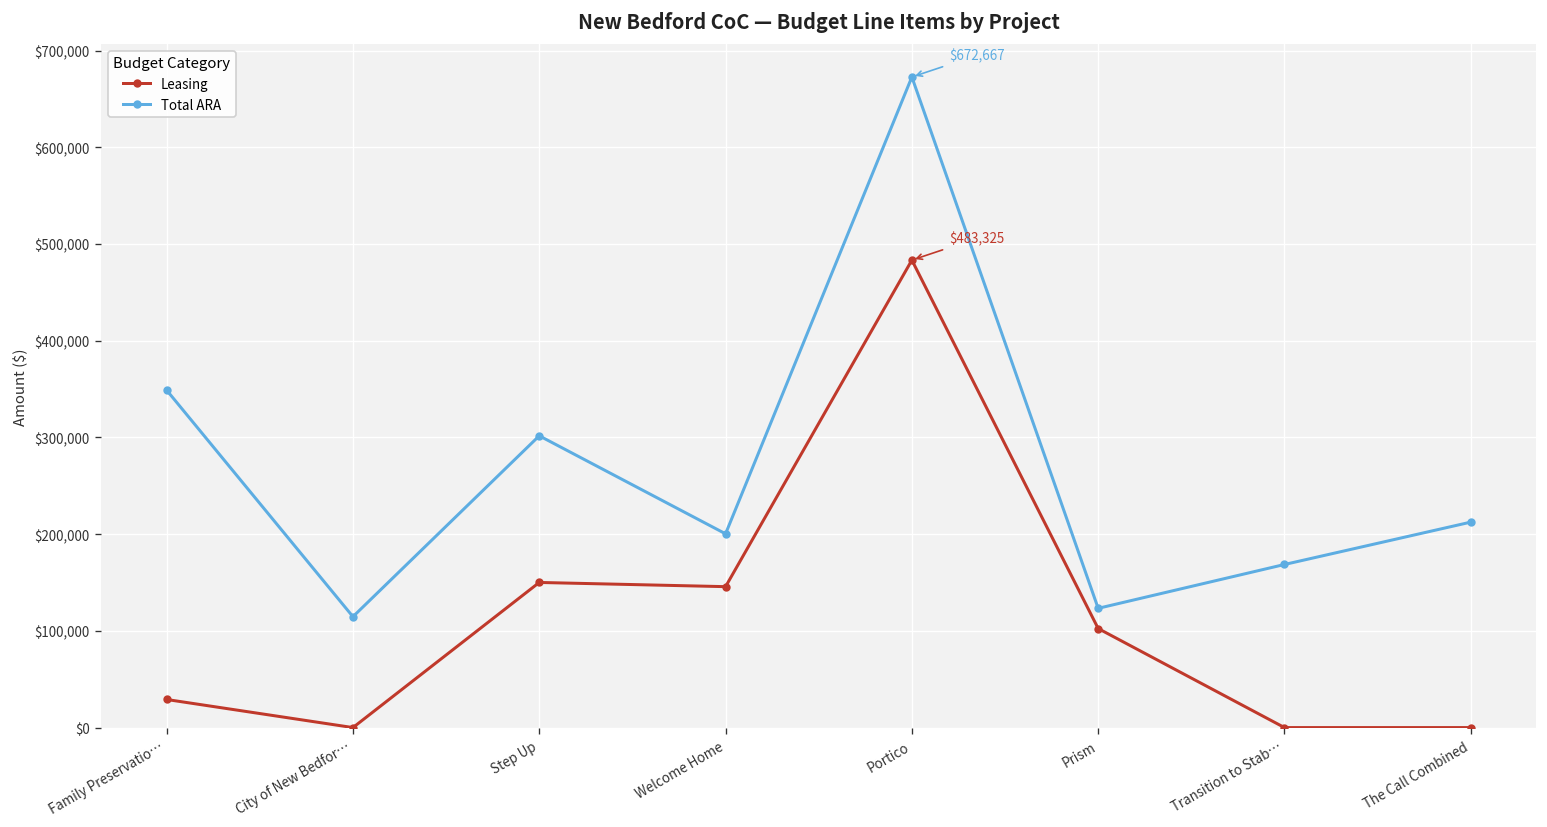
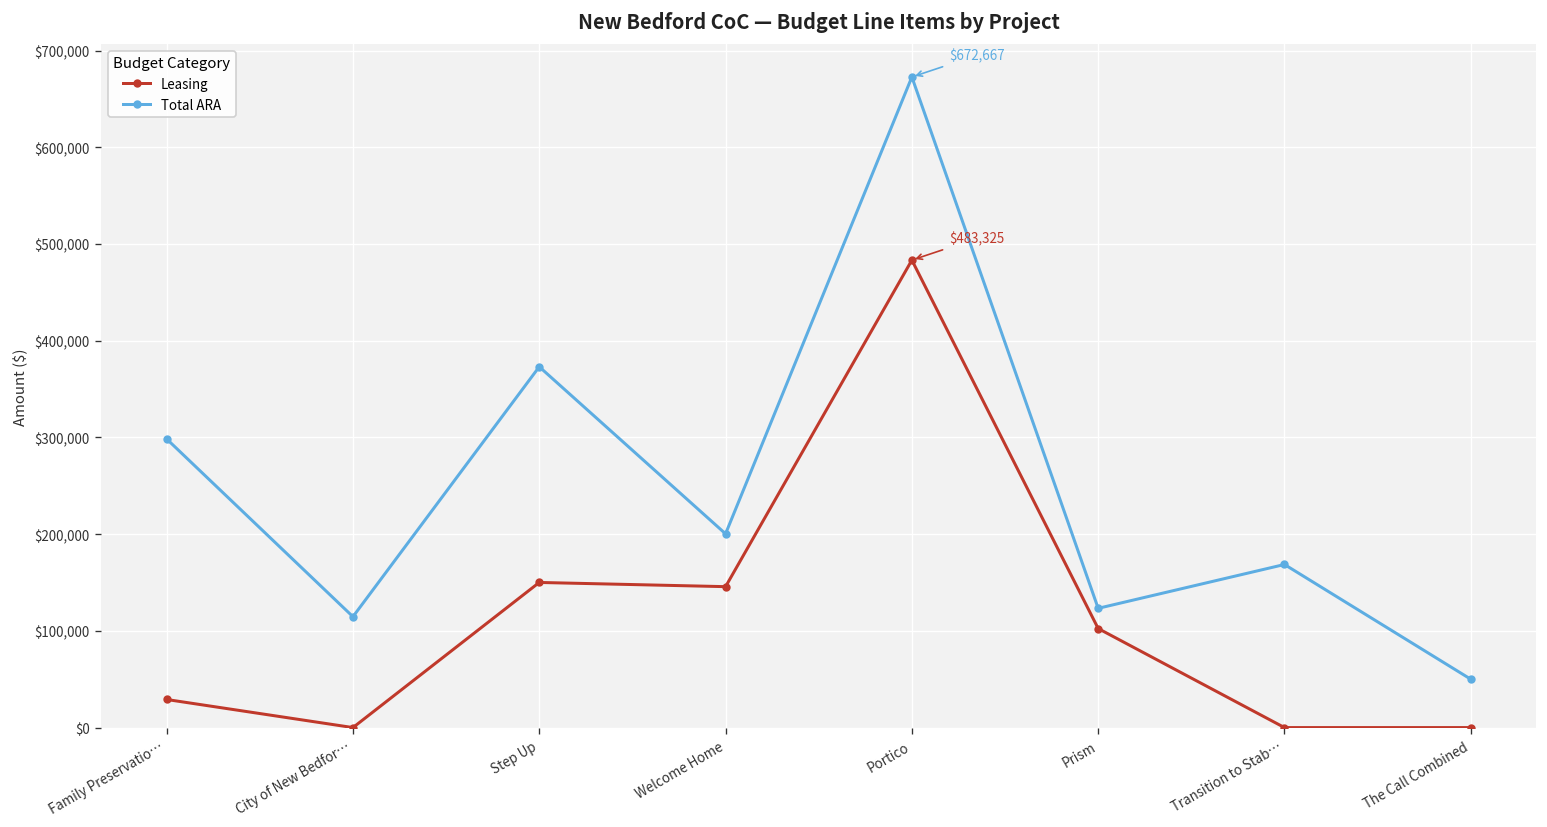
Total ARA, Family Preservatio…: $350,000 -> $300,000
Total ARA, Step Up: $300,000 -> $370,000
Total ARA, The Call Combined: $210,000 -> $50,000
